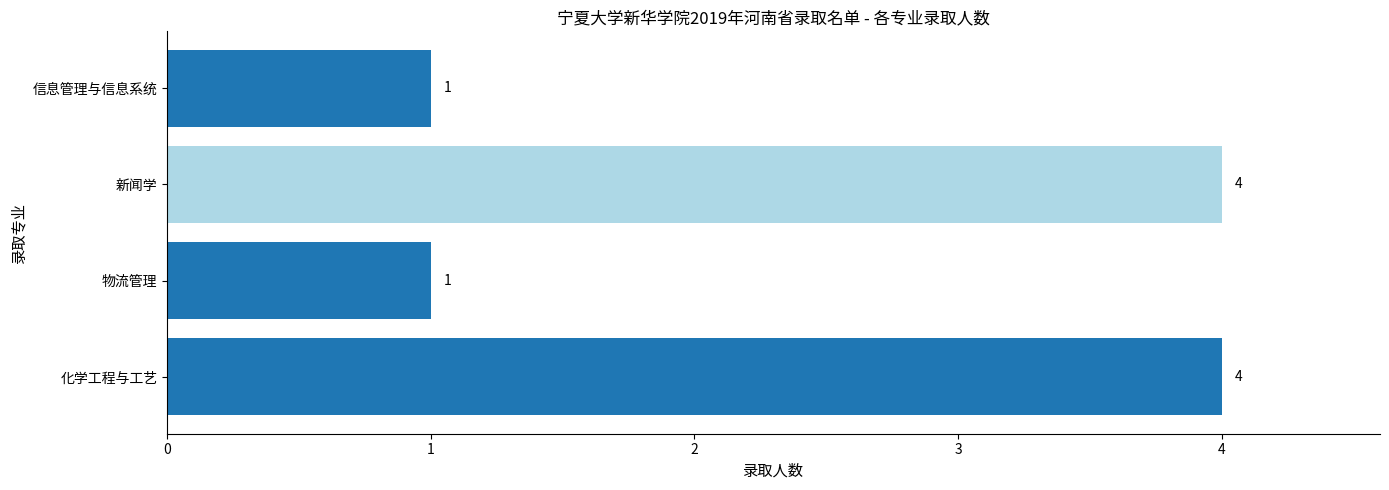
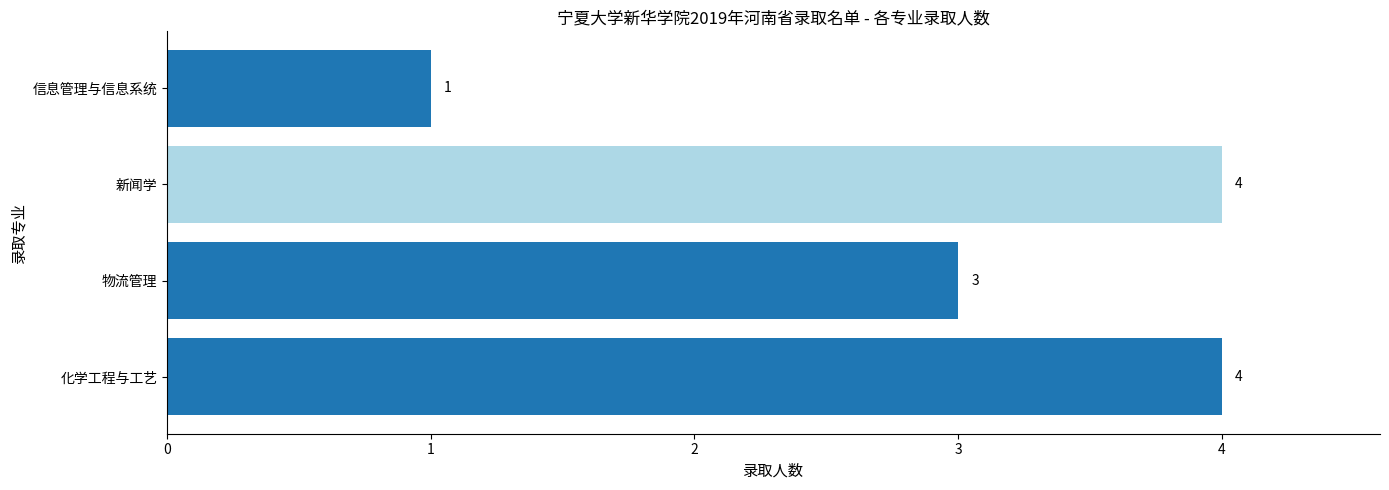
物流管理: 1 -> 3
